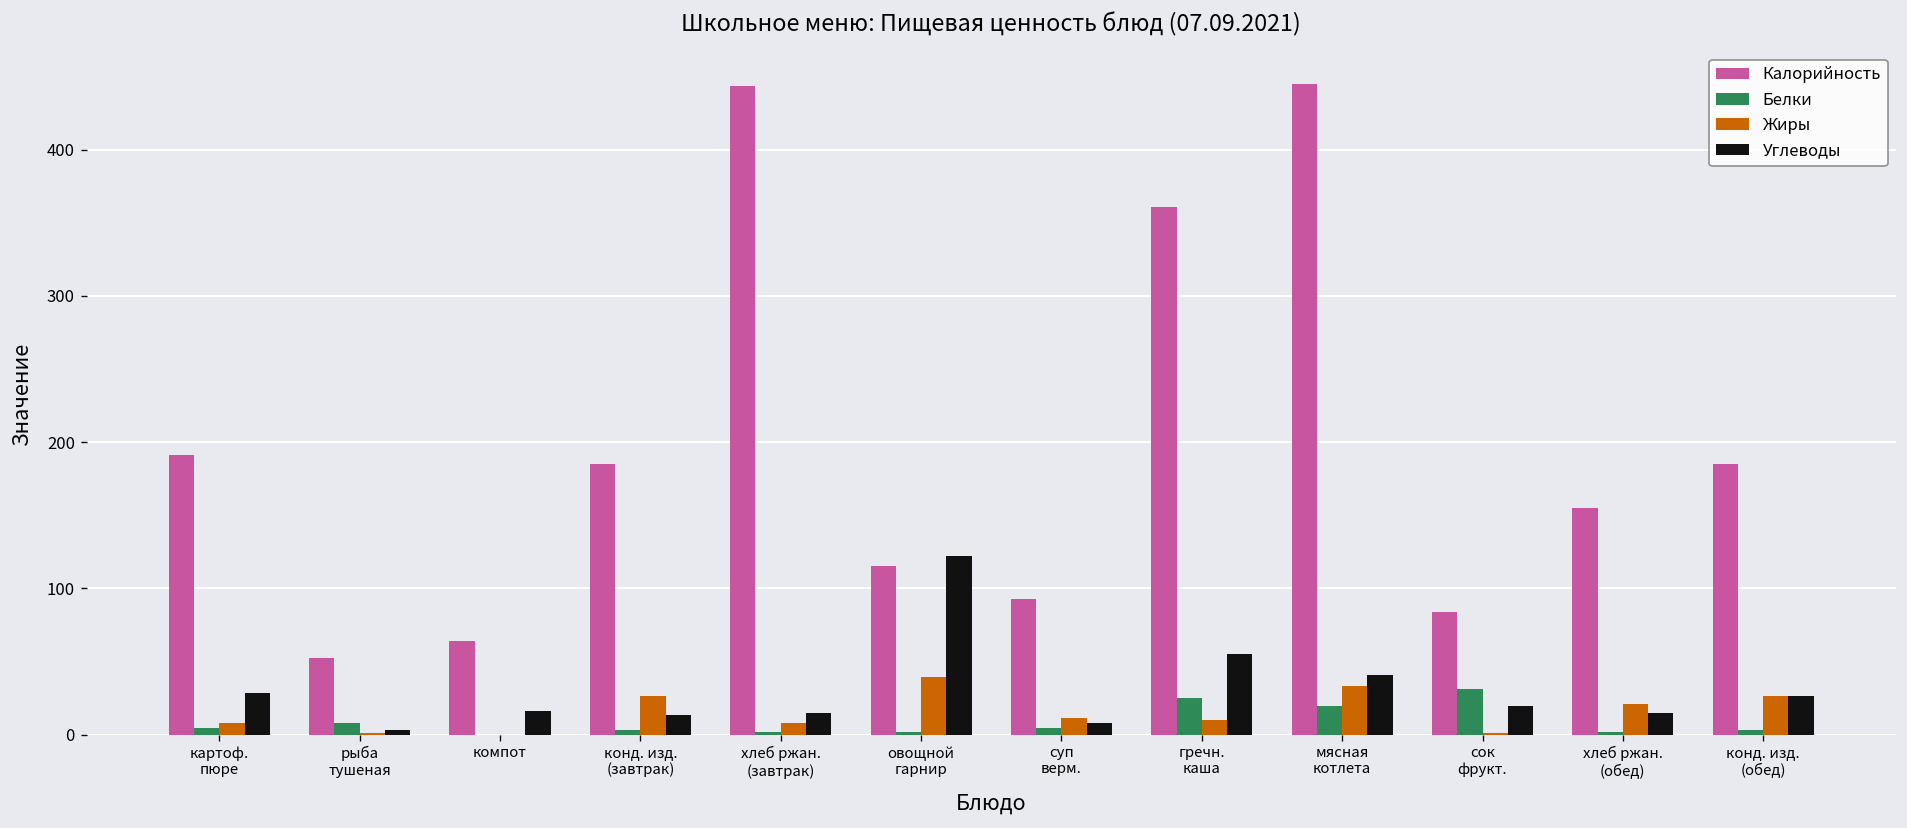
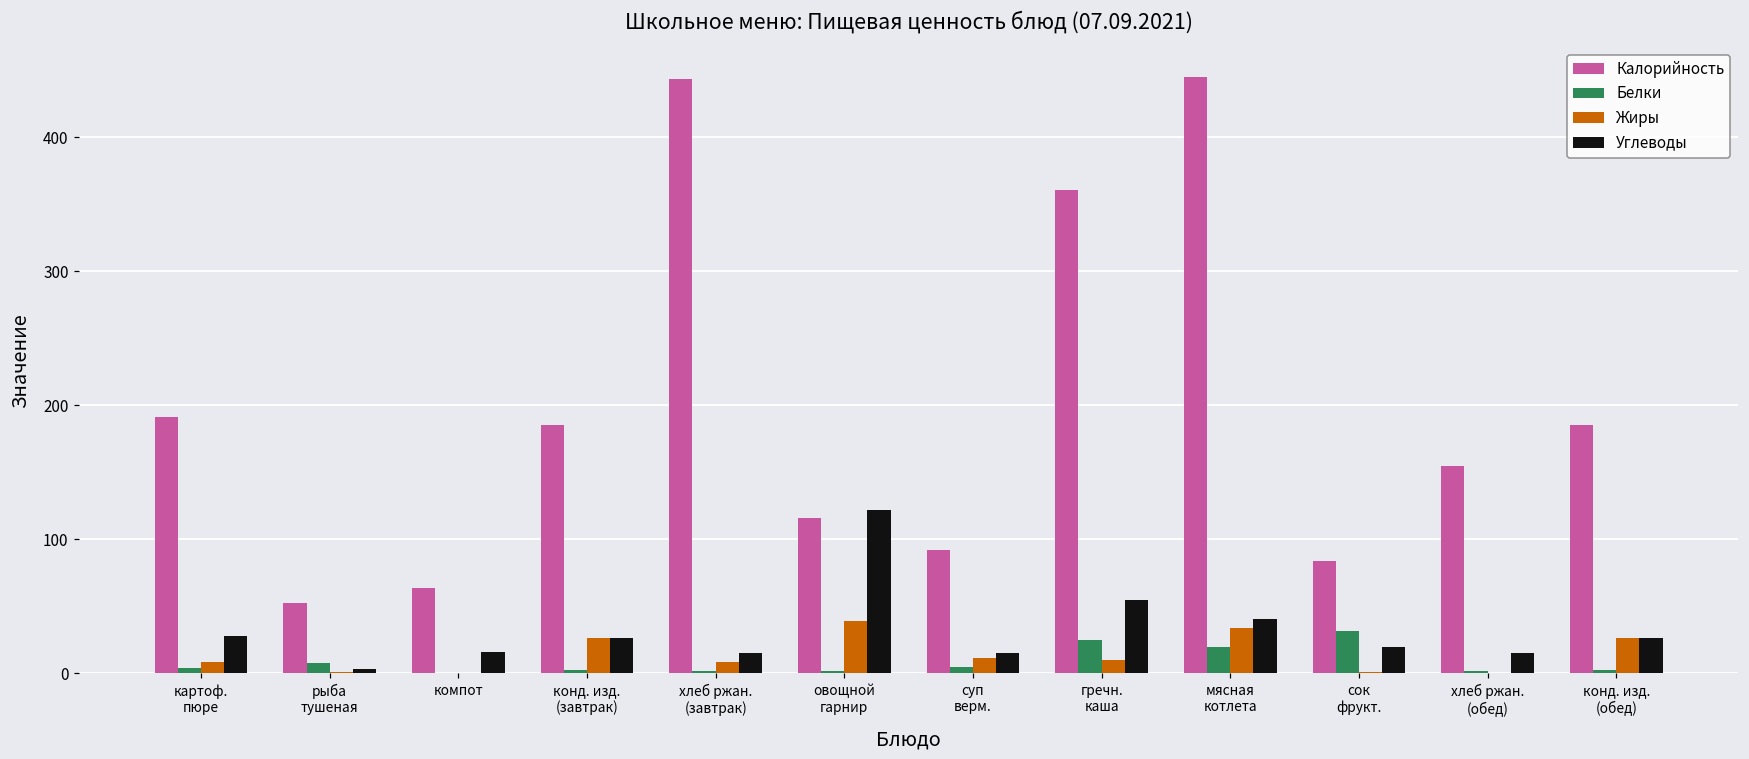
Углеводы, конд. изд. (завтрак): 13 -> 26
Углеводы, суп верм.: 8 -> 15
Жиры, хлеб ржан. (обед): 21 -> 0
